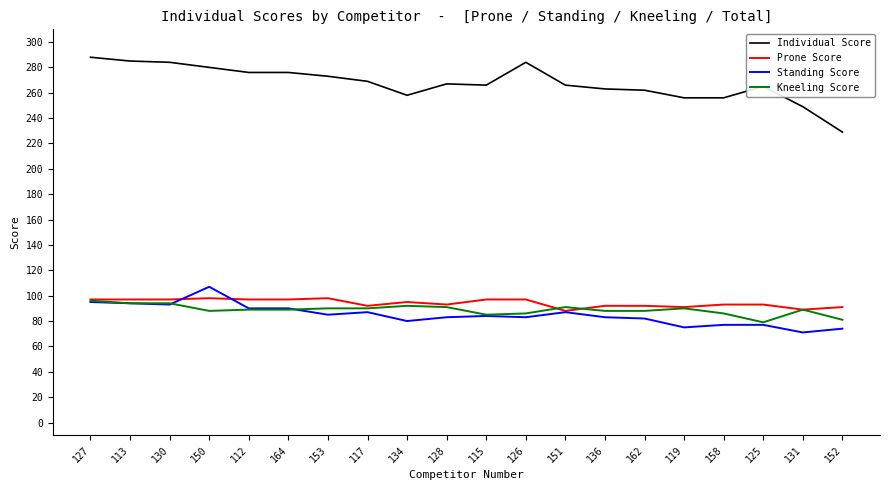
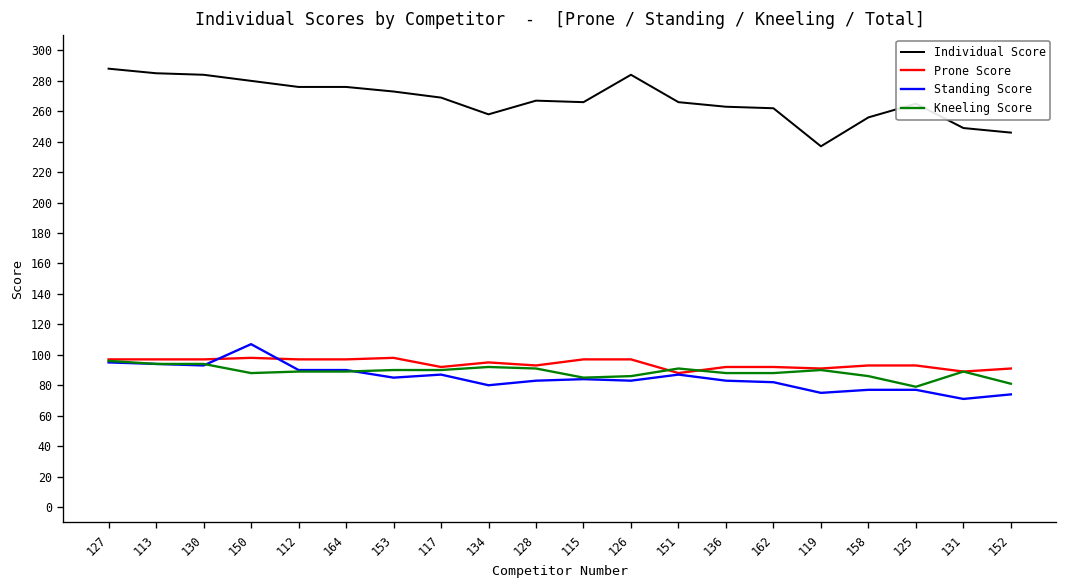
Individual Score, 119: 256 -> 237
Individual Score, 152: 229 -> 246
